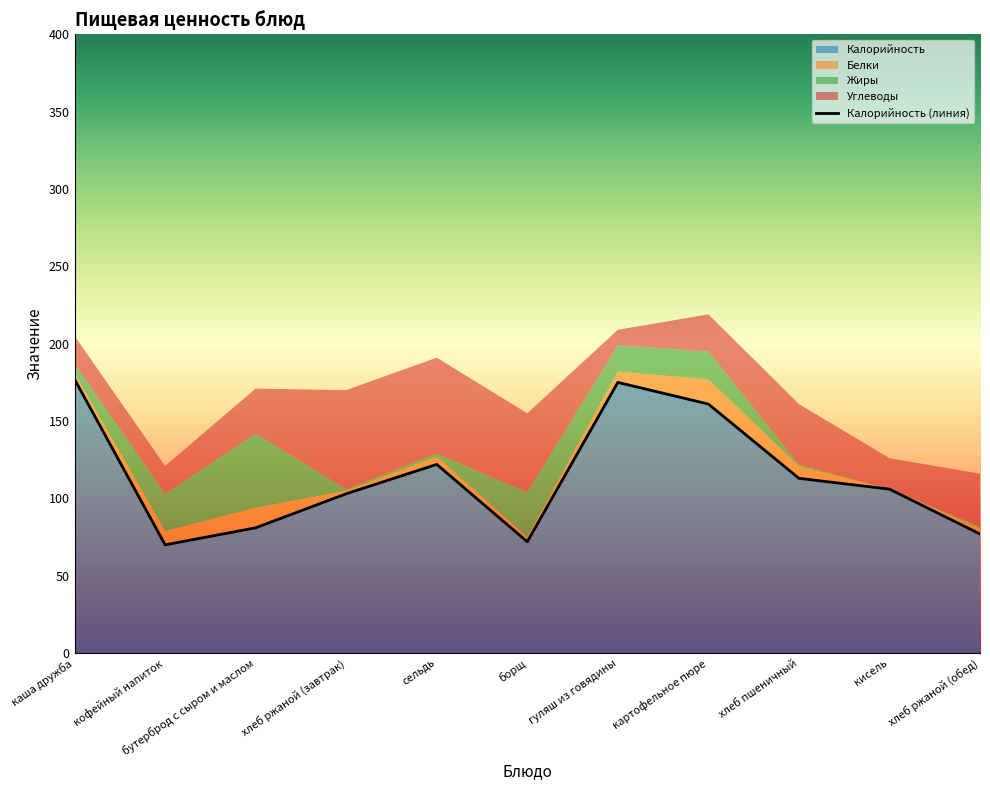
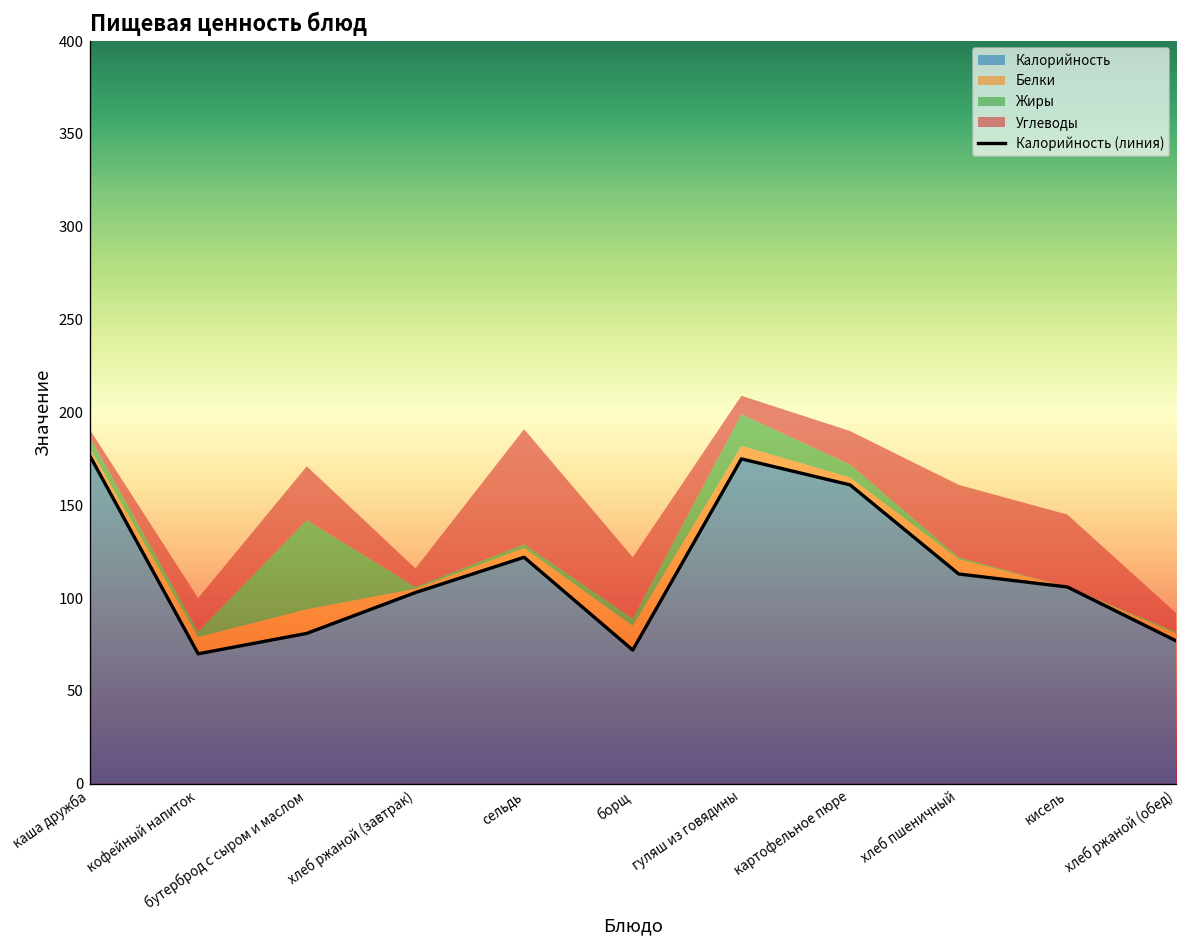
Углеводы, каша дружба: 18 -> 4
Жиры, кофейный напиток: 24 -> 3
Углеводы, хлеб ржаной (завтрак): 64 -> 10
Белки, борщ: 3 -> 13
Жиры, борщ: 29 -> 4
Углеводы, борщ: 51 -> 33
Белки, картофельное пюре: 16 -> 4
Жиры, картофельное пюре: 18 -> 7
Углеводы, картофельное пюре: 24 -> 18
Углеводы, кисель: 20 -> 39
Углеводы, хлеб ржаной (обед): 34 -> 10
